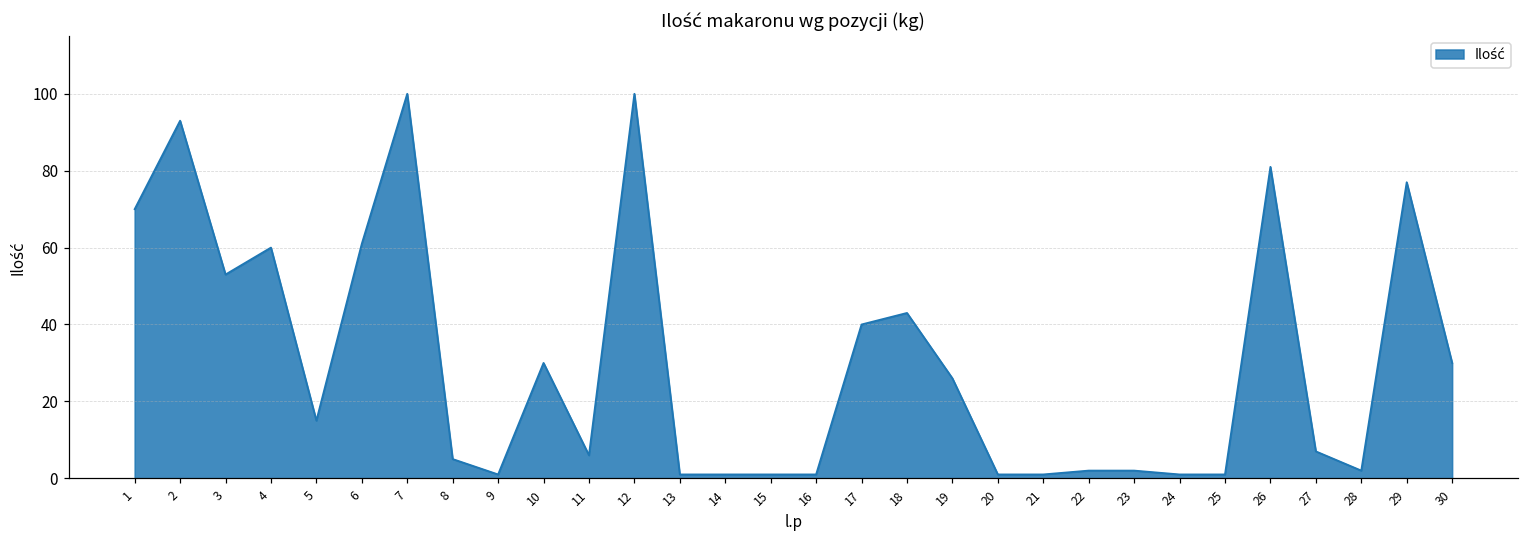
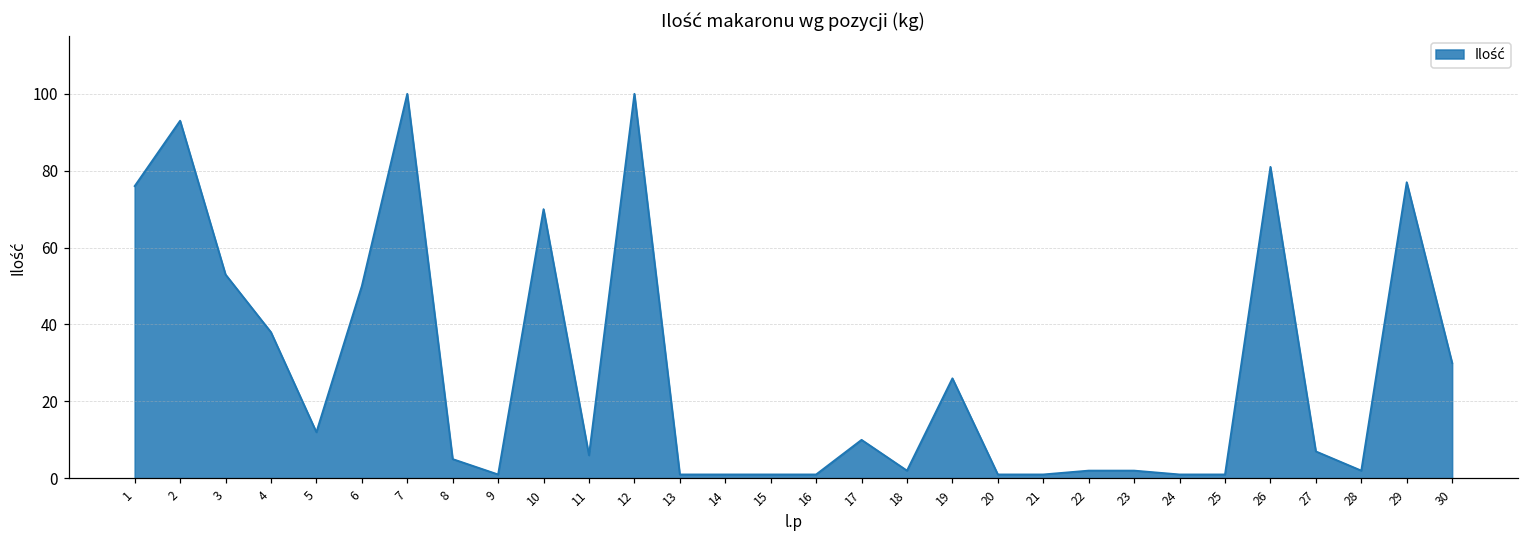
1: 70 -> 76
4: 60 -> 38
5: 15 -> 12
6: 61 -> 50
10: 30 -> 70
17: 40 -> 10
18: 43 -> 2
